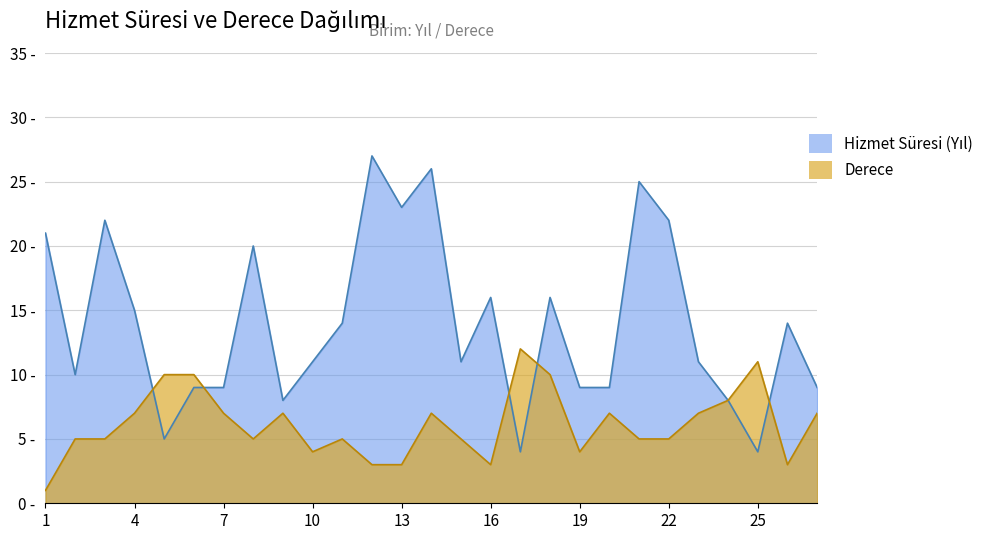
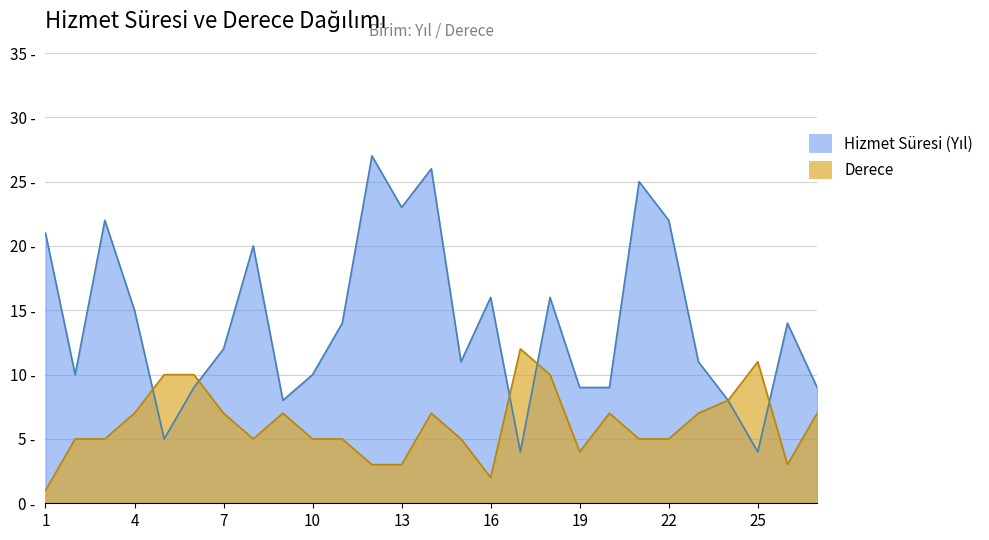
Hizmet Süresi (Yıl), 7: 9 - -> 12 -
Hizmet Süresi (Yıl), 10: 11 - -> 10 -
Derece, 10: 4 - -> 5 -
Derece, 16: 3 - -> 2 -
